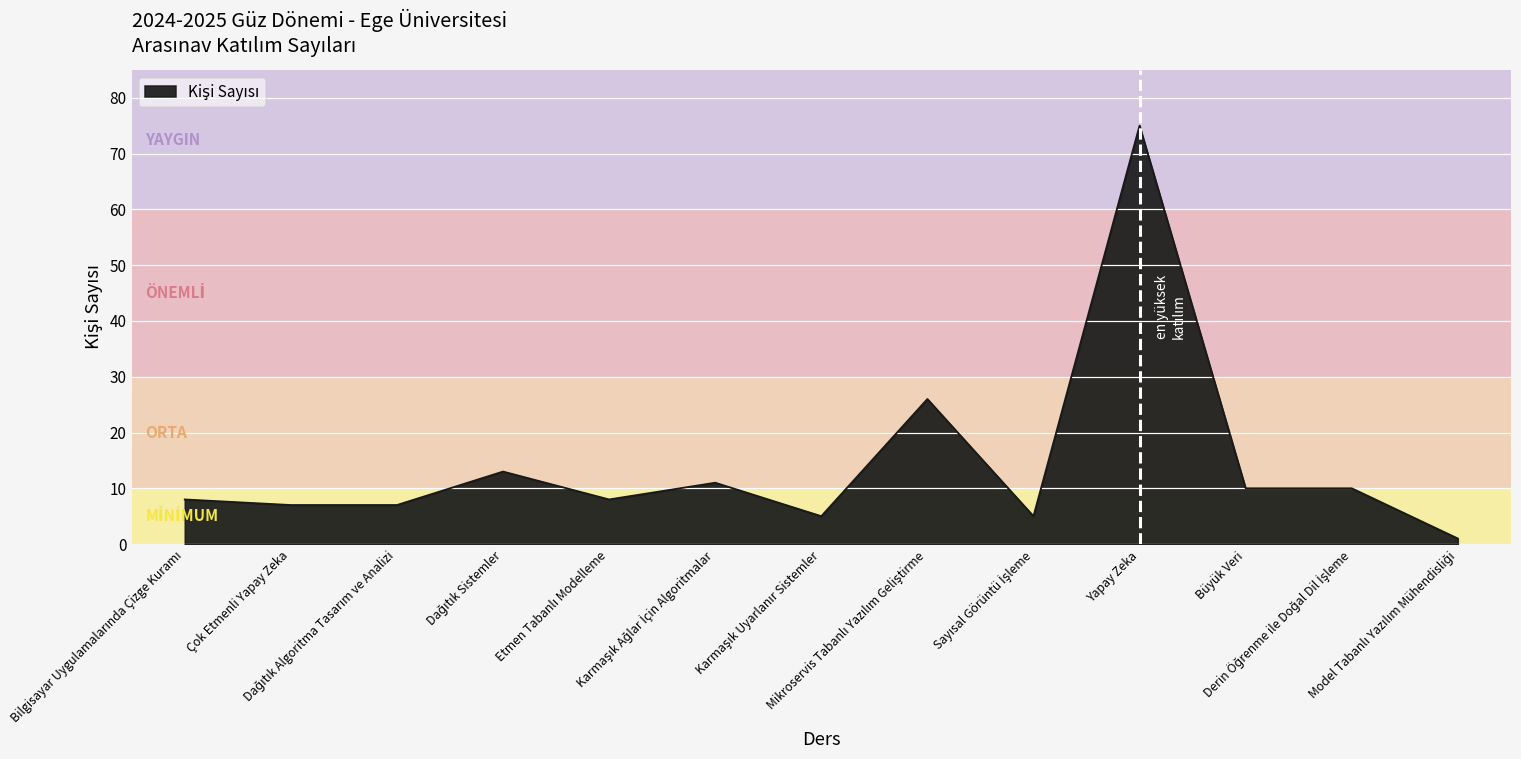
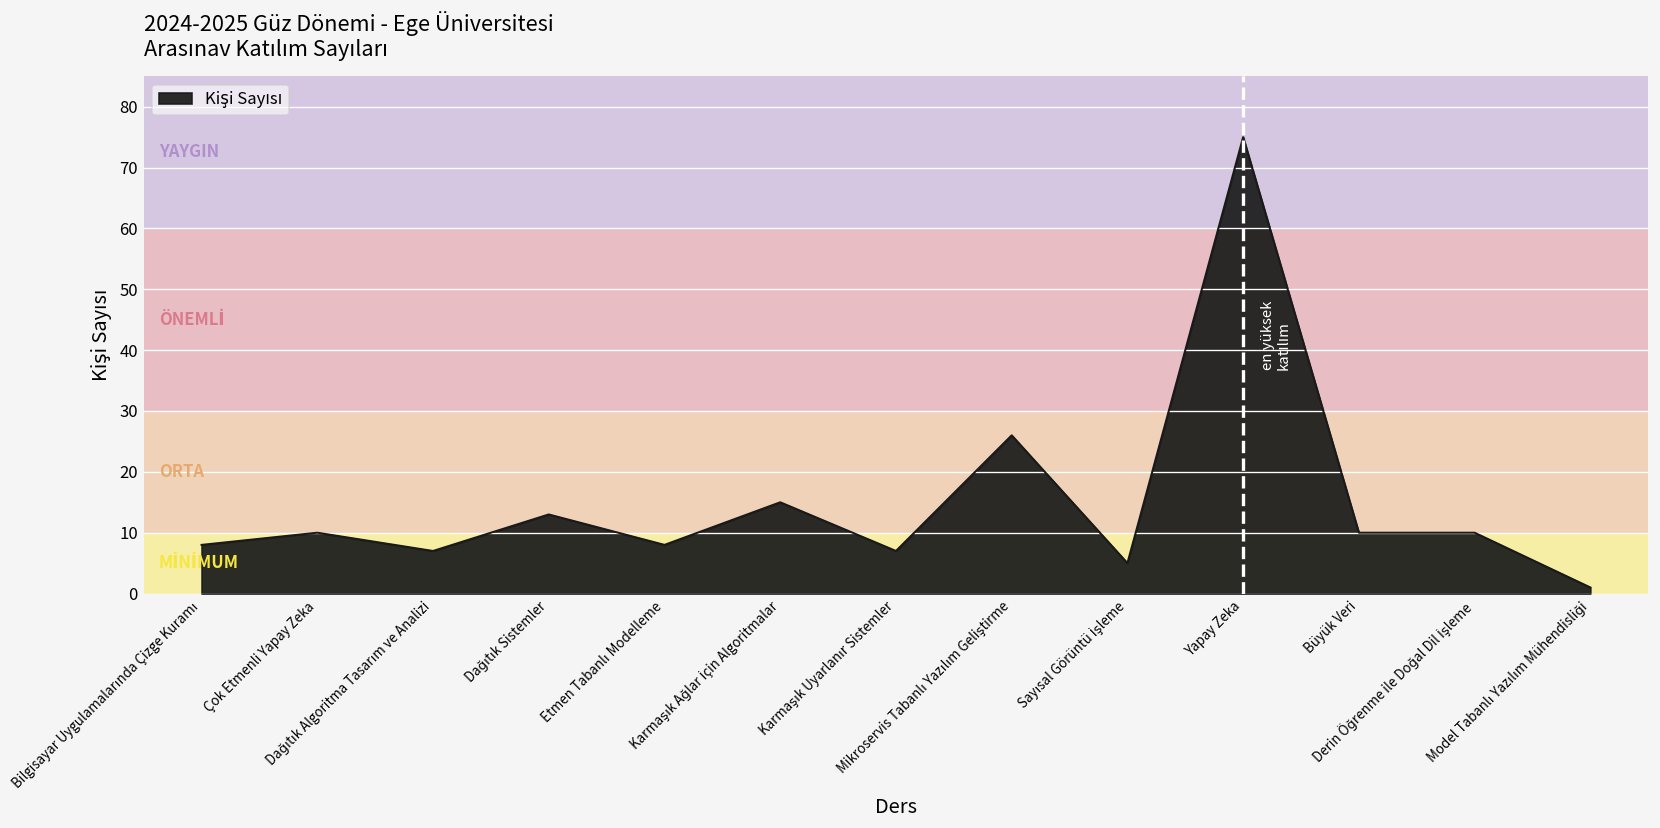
Çok Etmenli Yapay Zeka: 7 -> 10
Karmaşık Ağlar İçin Algoritmalar: 11 -> 15
Karmaşık Uyarlanır Sistemler: 5 -> 7
